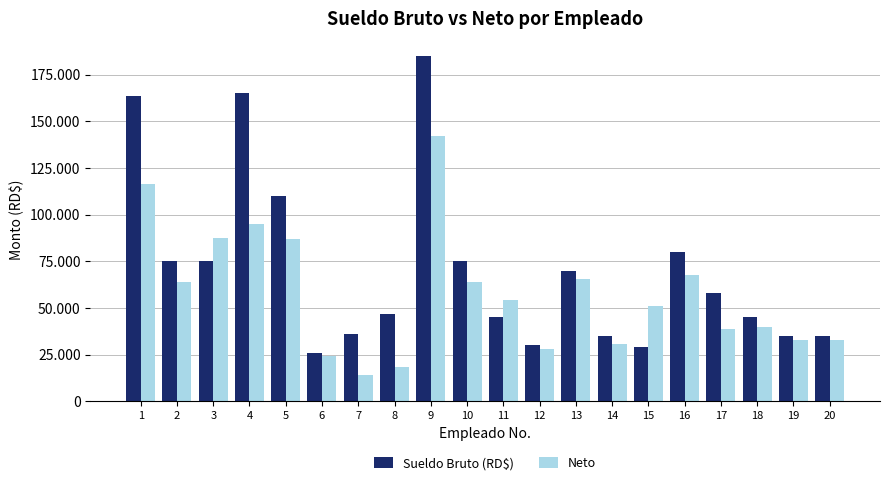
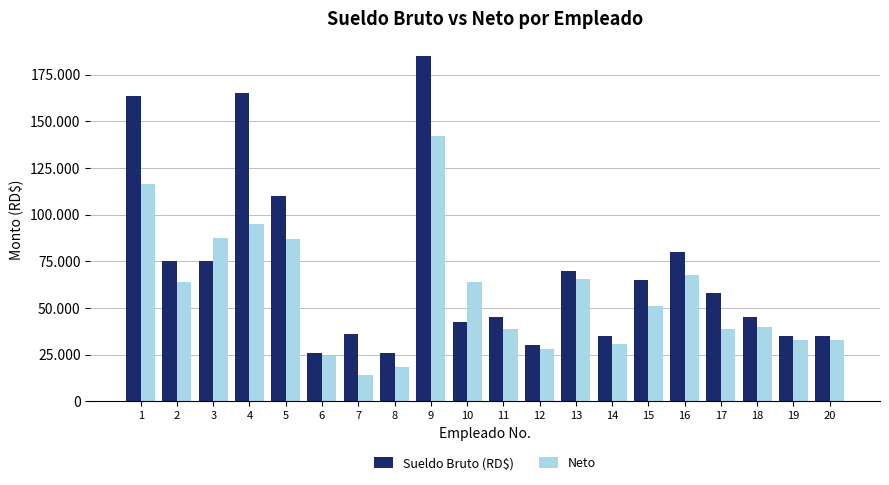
Sueldo Bruto (RD$), 8: 47 -> 26
Sueldo Bruto (RD$), 10: 75 -> 42
Neto, 11: 55 -> 39
Sueldo Bruto (RD$), 15: 29 -> 65
